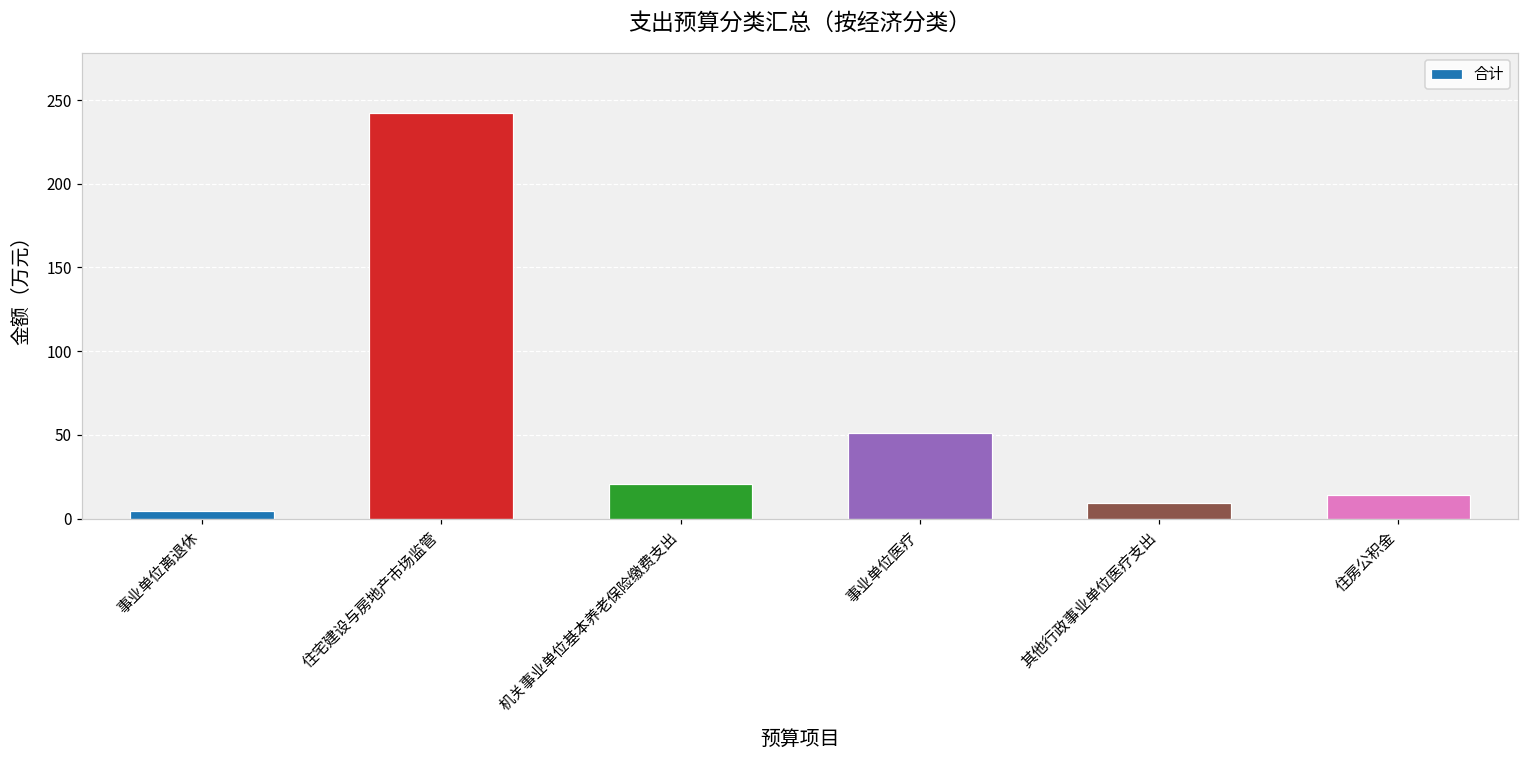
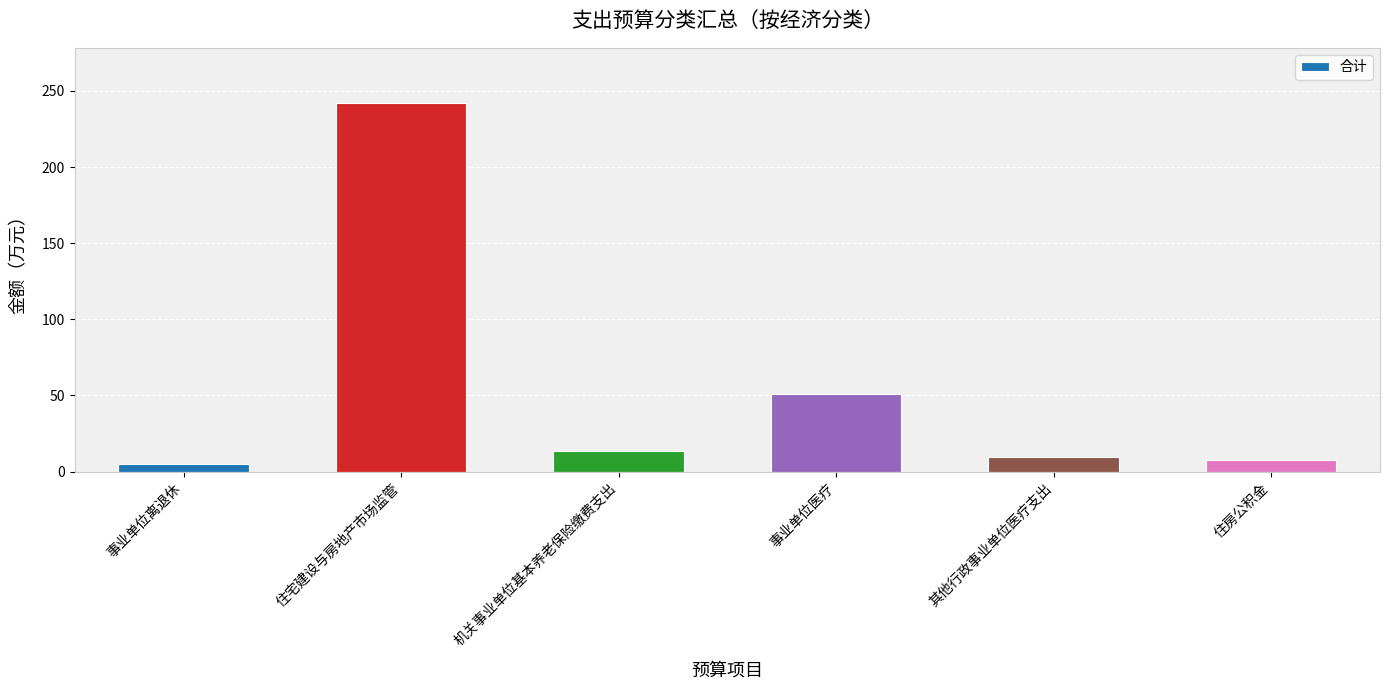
机关事业单位基本养老保险缴费支出: 20 -> 14
住房公积金: 14 -> 7
